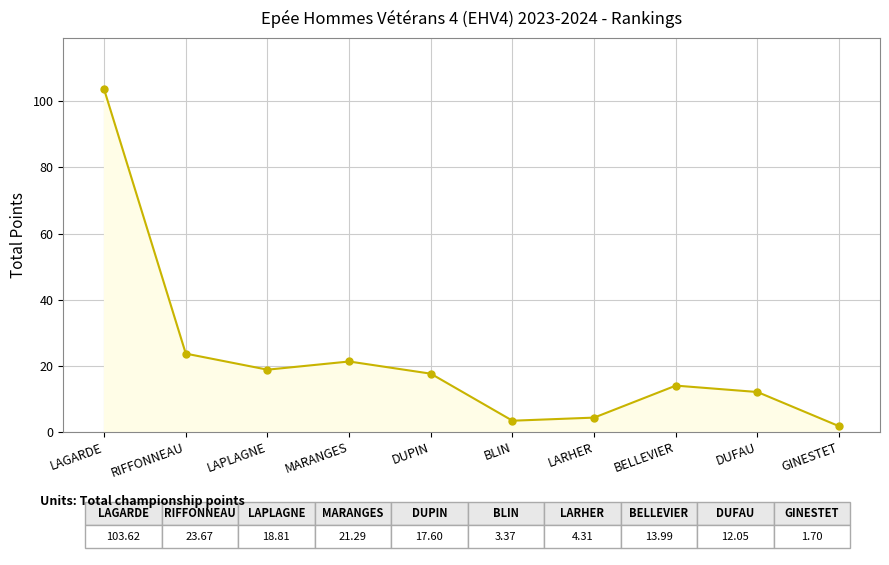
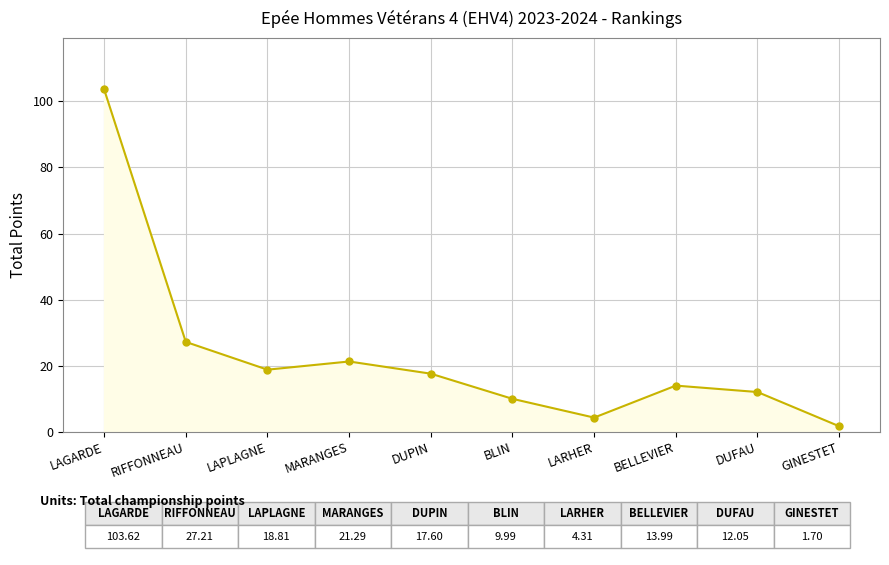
RIFFONNEAU: 23.67 -> 27.21
BLIN: 3.37 -> 9.99
